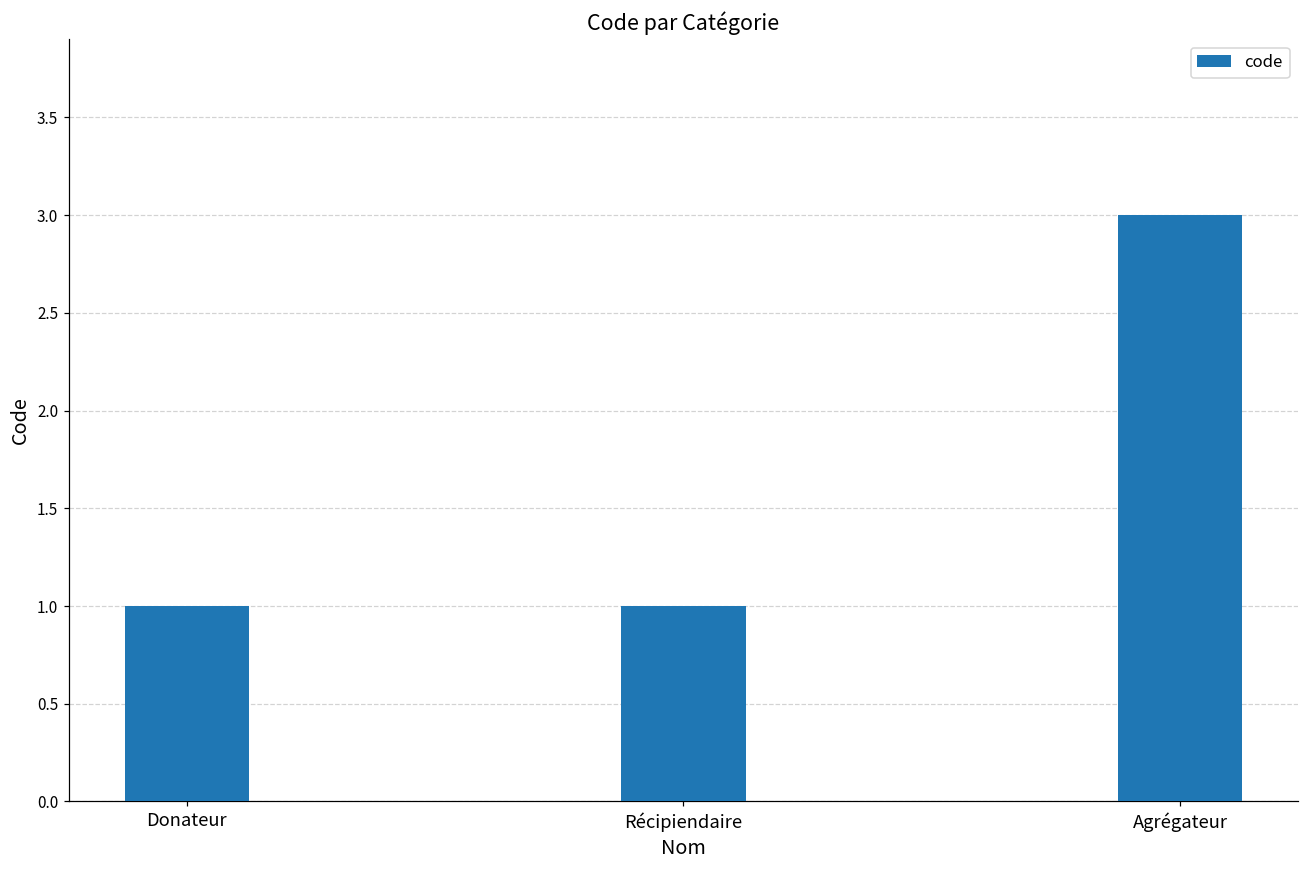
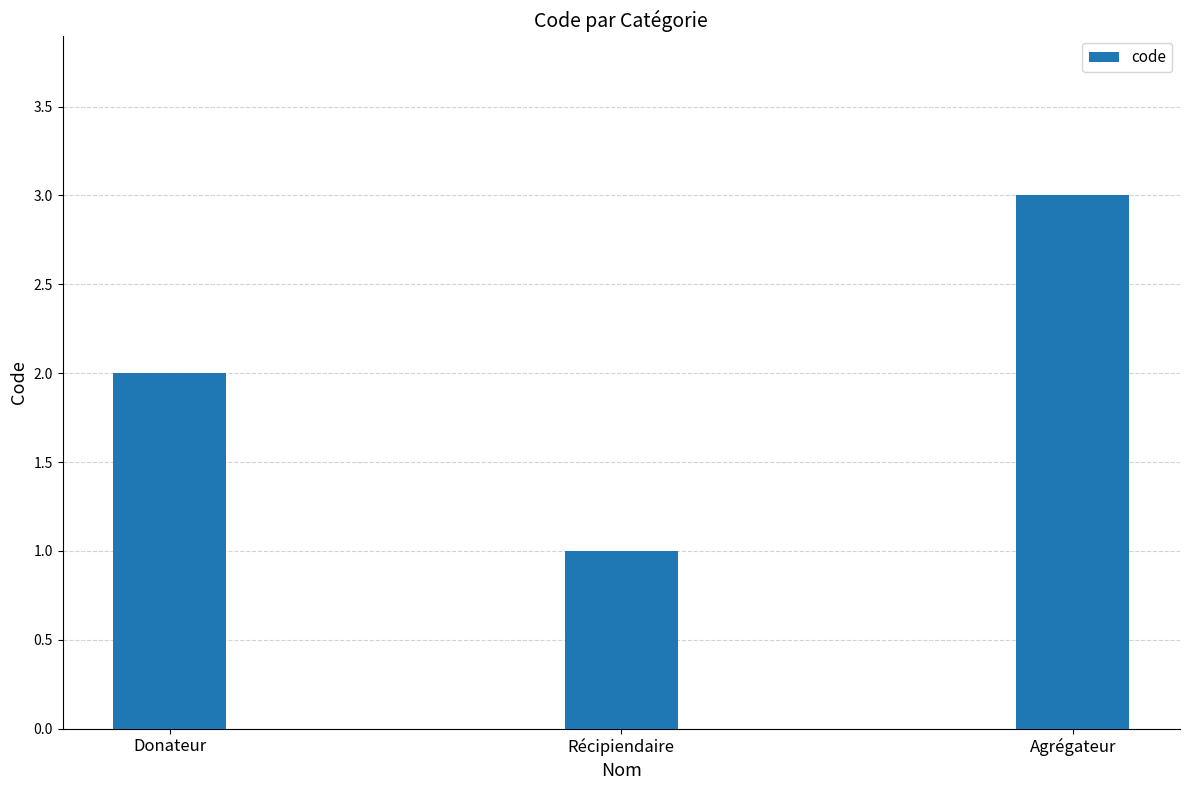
Donateur: 1 -> 2
